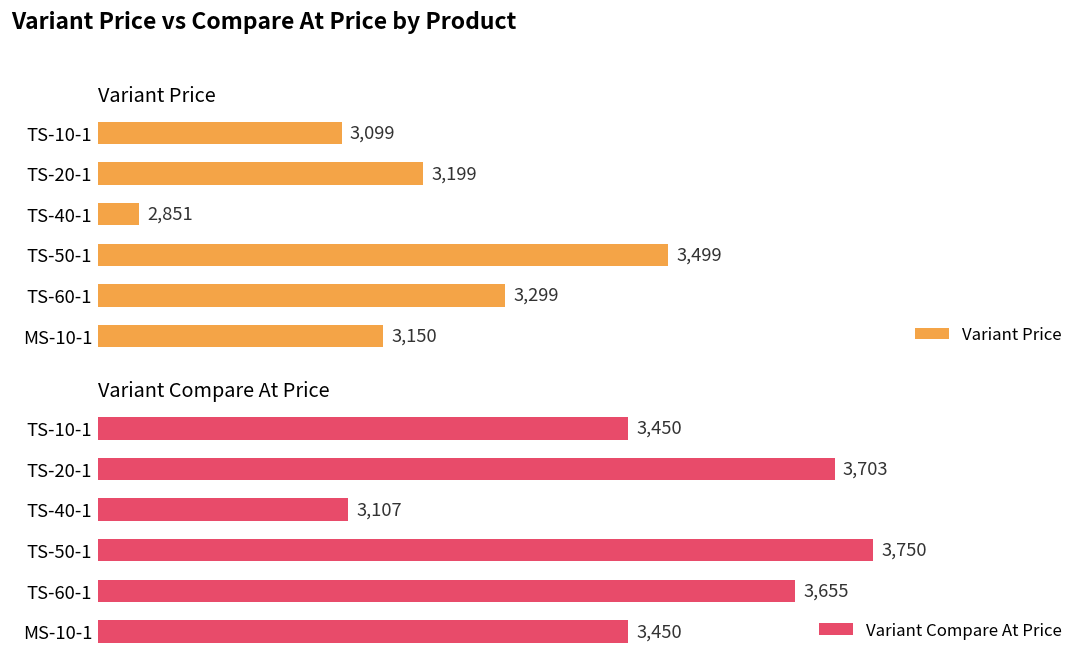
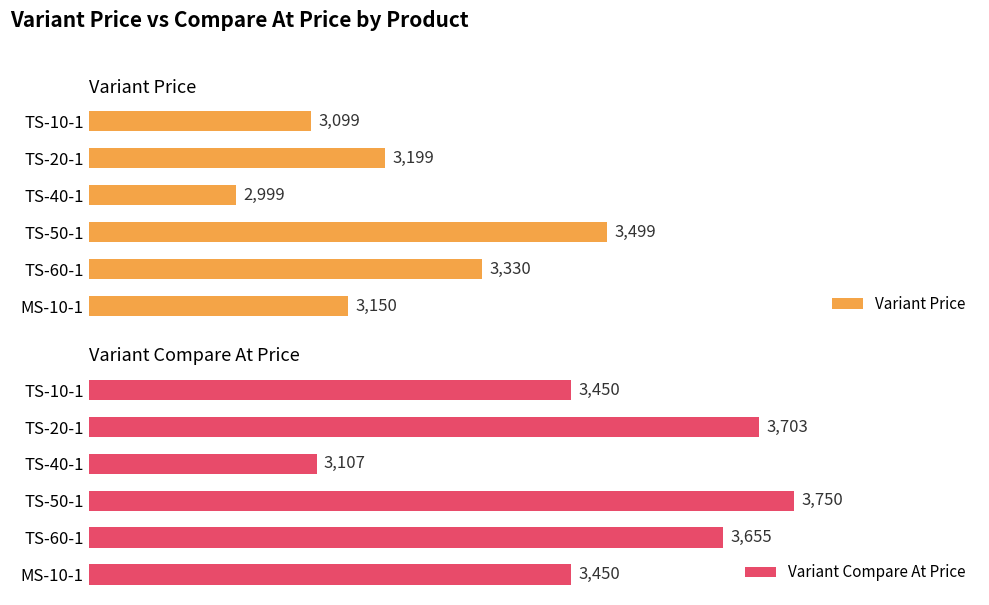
Variant Price, TS-40-1: 2,851 -> 2,999
Variant Price, TS-60-1: 3,299 -> 3,330
